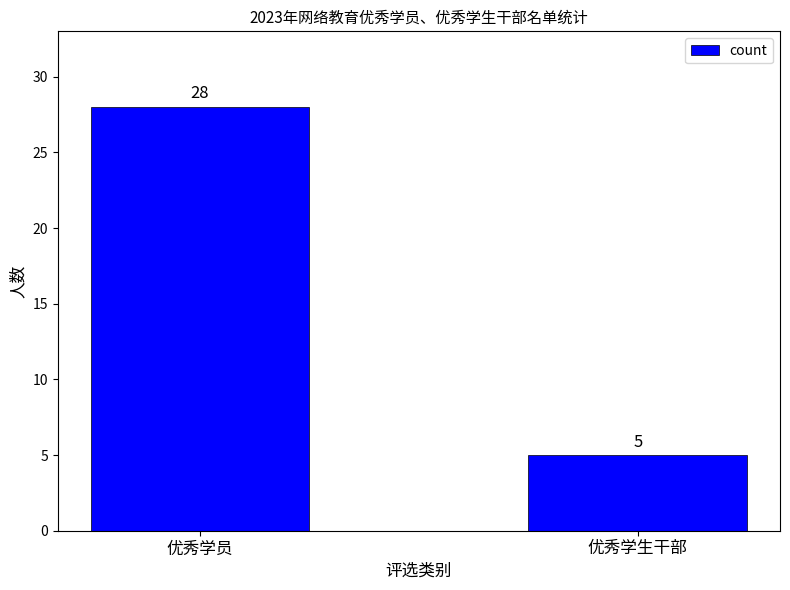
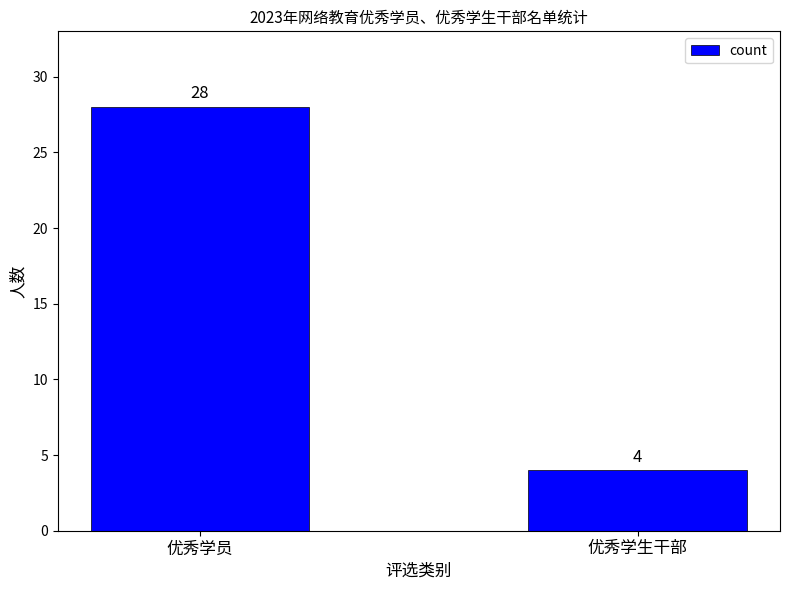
优秀学生干部: 5 -> 4
